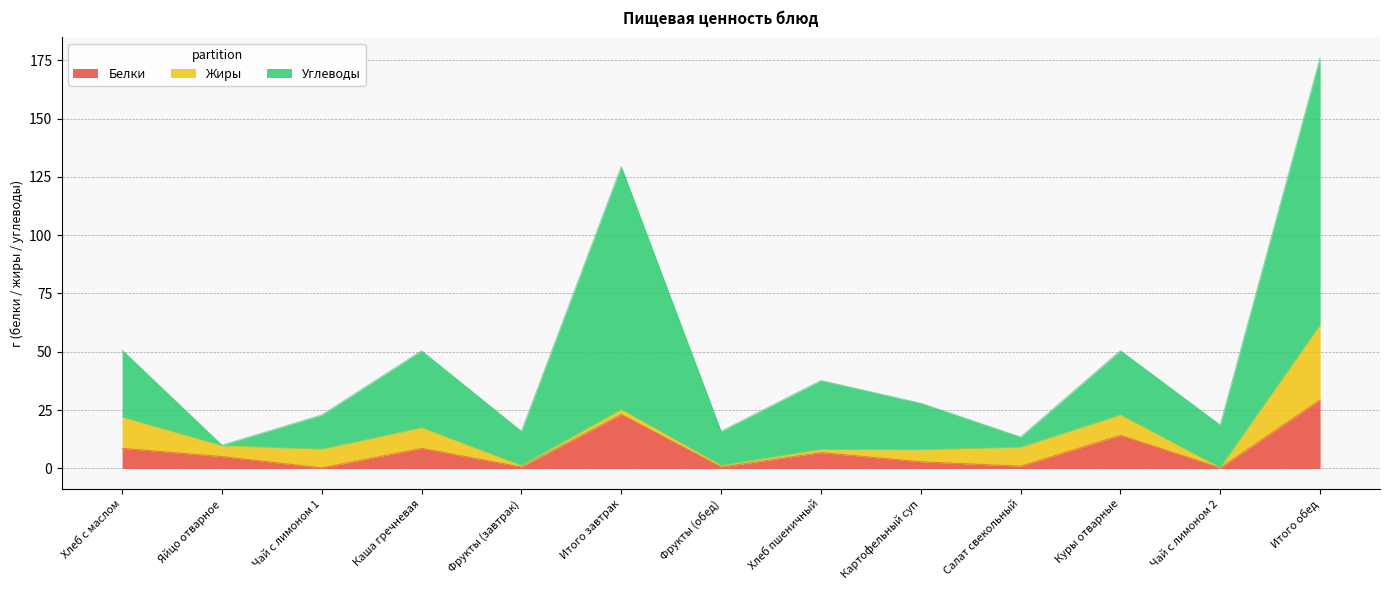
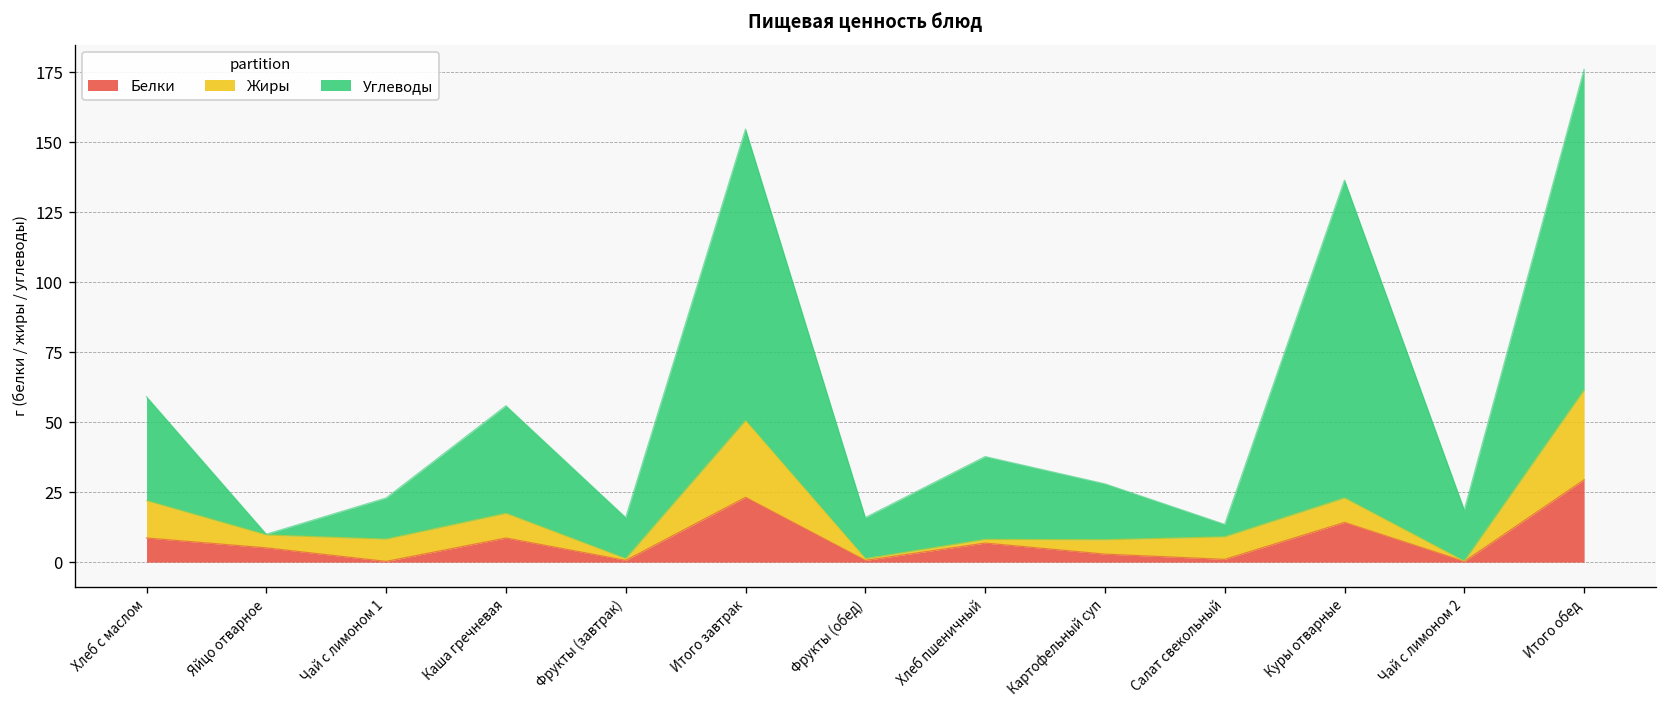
Углеводы, Хлеб с маслом: 29 -> 37
Углеводы, Каша гречневая: 33 -> 38
Жиры, Итого завтрак: 2 -> 27
Углеводы, Куры отварные: 28 -> 114
